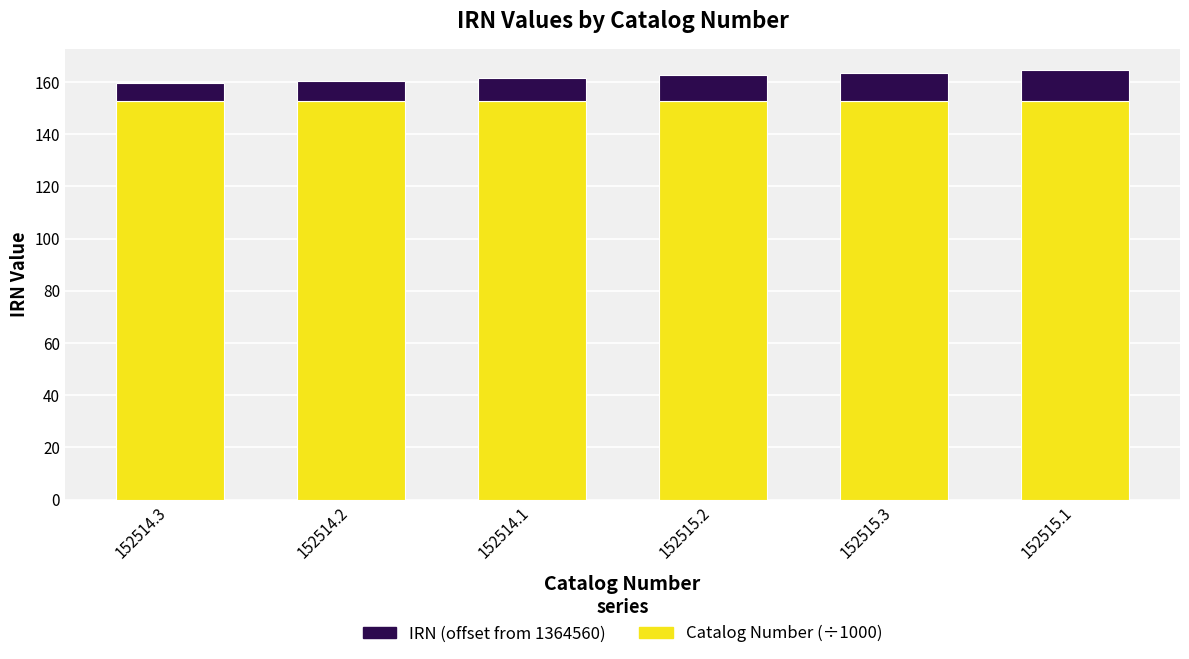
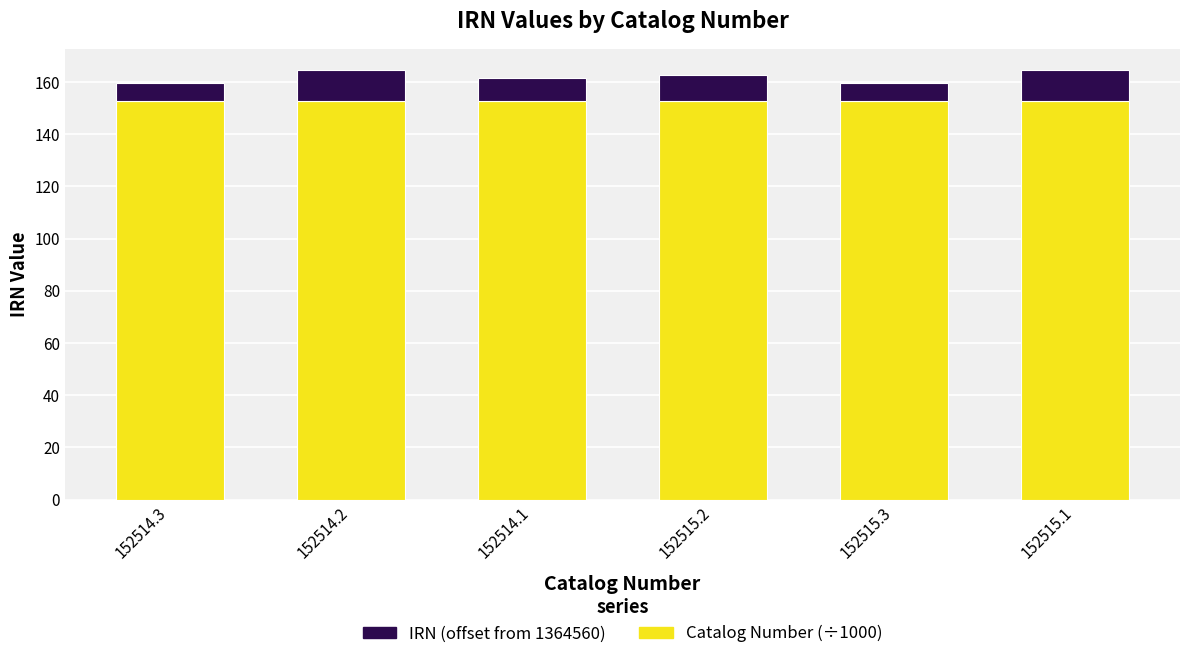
IRN (offset from 1364560), 152514.2: 8 -> 12
IRN (offset from 1364560), 152515.3: 11 -> 7
